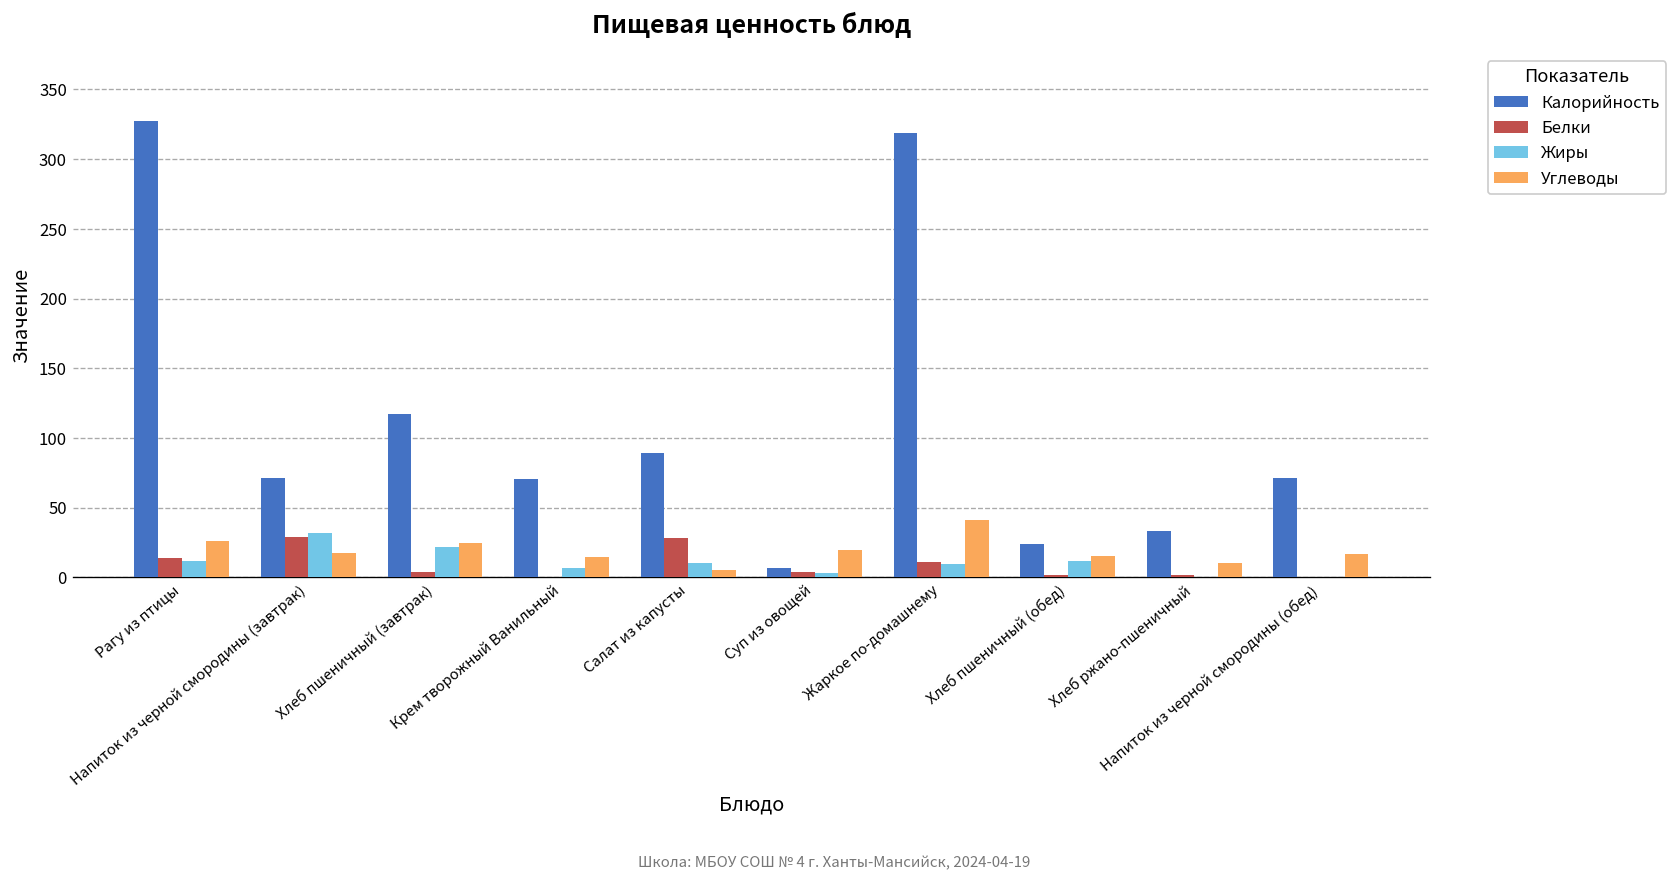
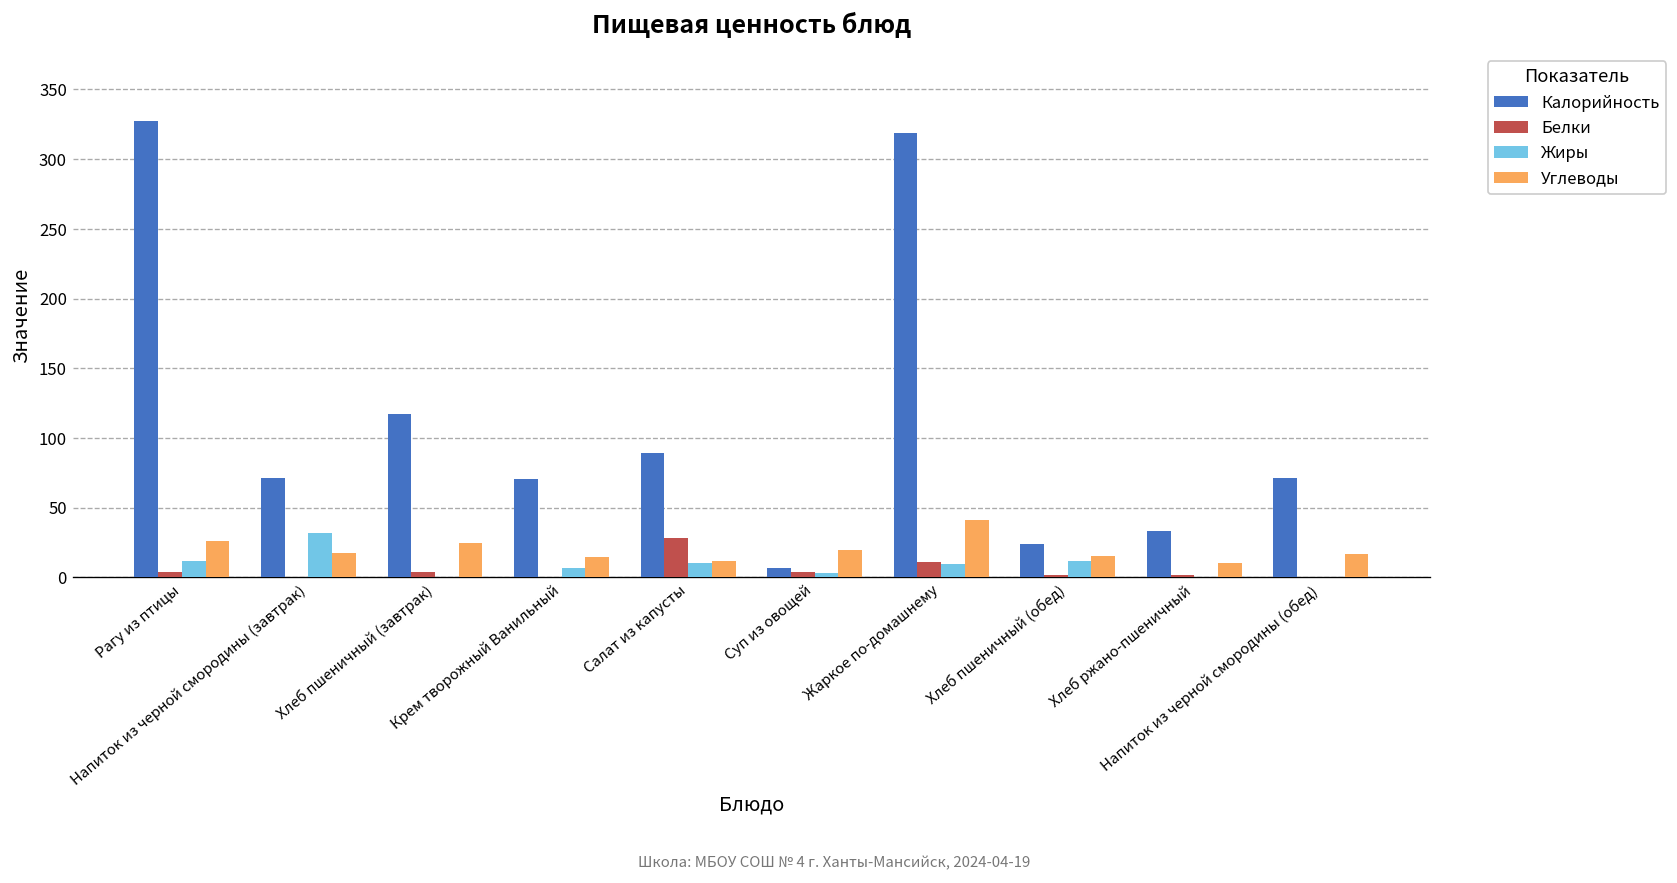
Белки, Рагу из птицы: 14 -> 4
Белки, Напиток из черной смородины (завтрак): 29 -> 0
Жиры, Хлеб пшеничный (завтрак): 22 -> 0
Углеводы, Салат из капусты: 5 -> 12
